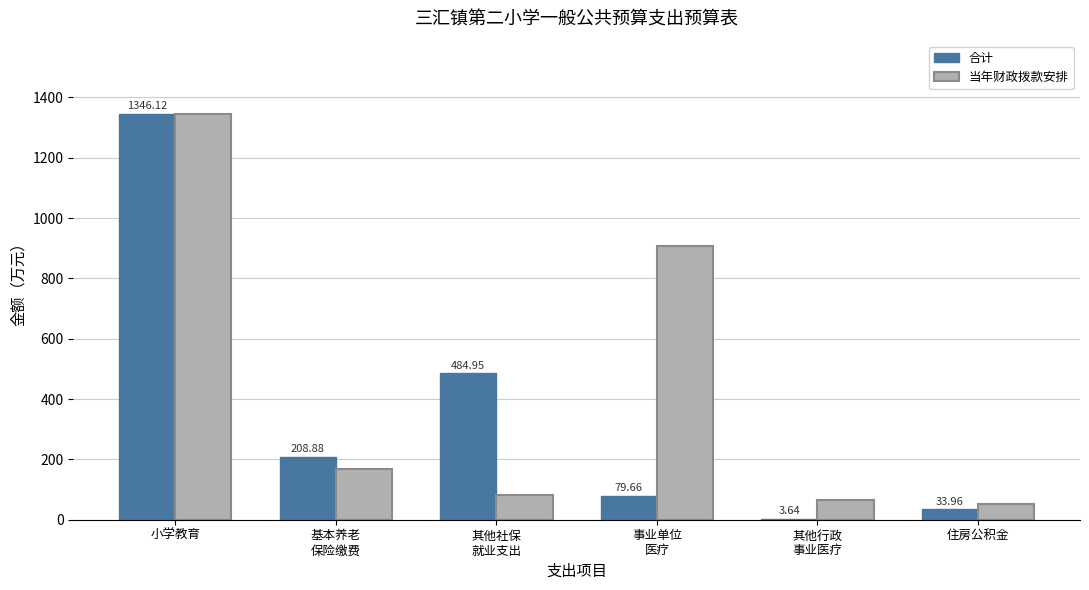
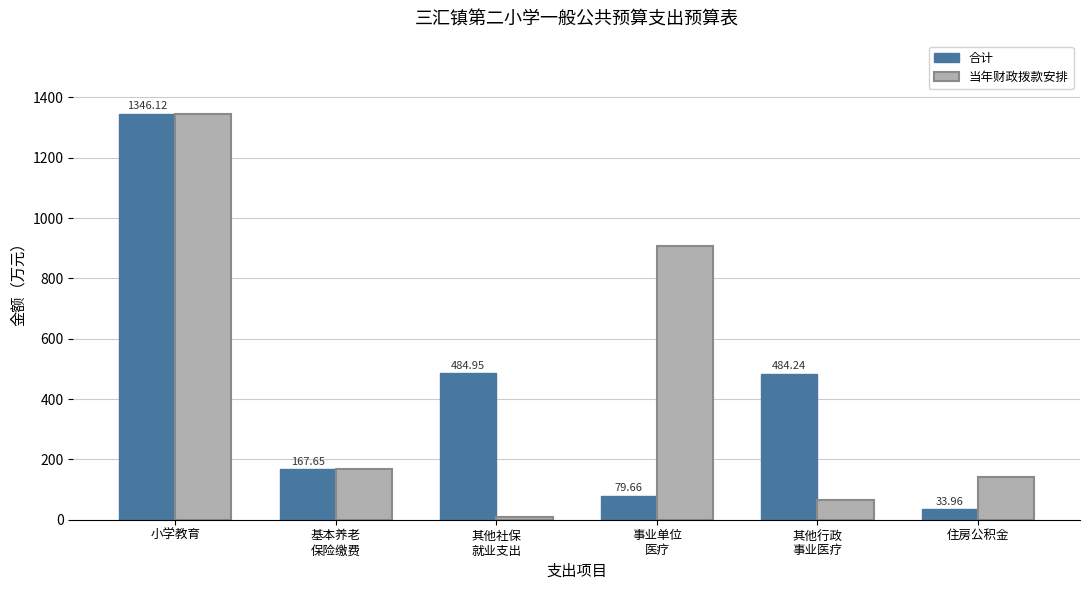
合计, 基本养老 保险缴费: 208.88 -> 167.65
当年财政拨款安排, 其他社保 就业支出: 80 -> 10
合计, 其他行政 事业医疗: 3.64 -> 484.24
当年财政拨款安排, 住房公积金: 50 -> 140
